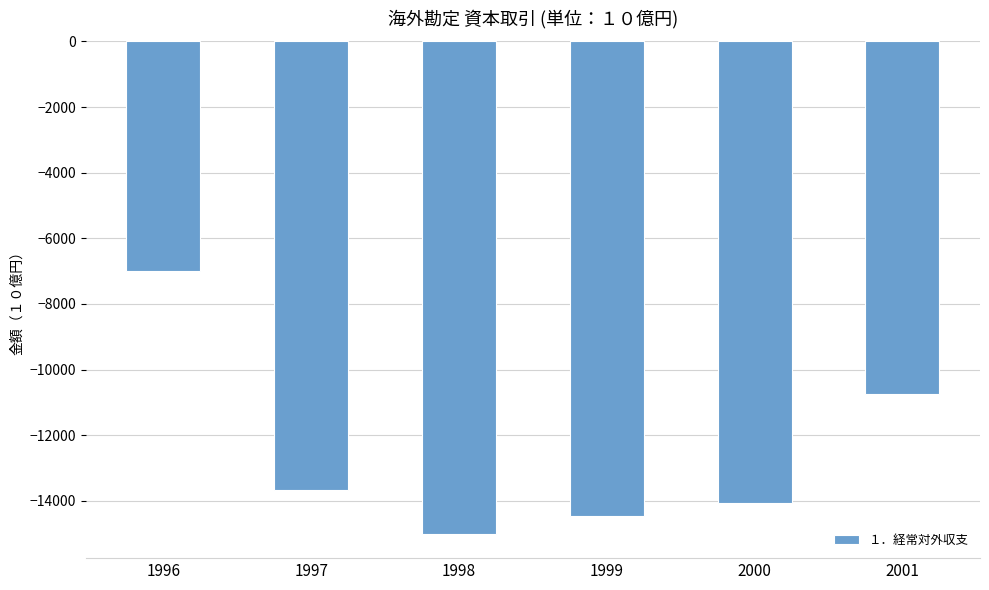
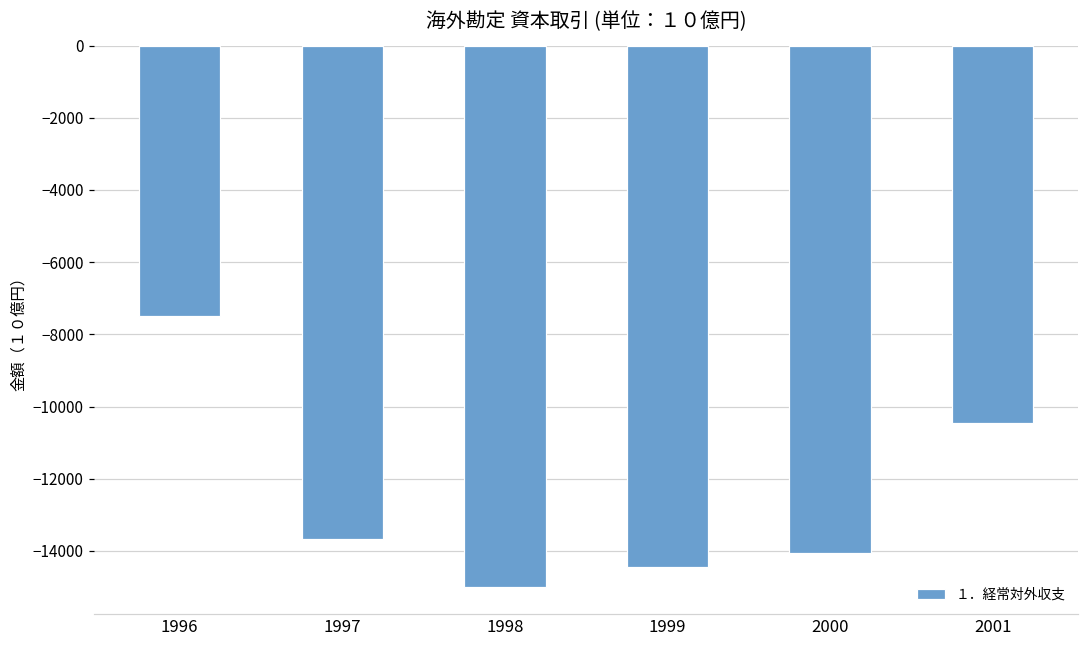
1996: -7000 -> -7500
2001: -10700 -> -10500
